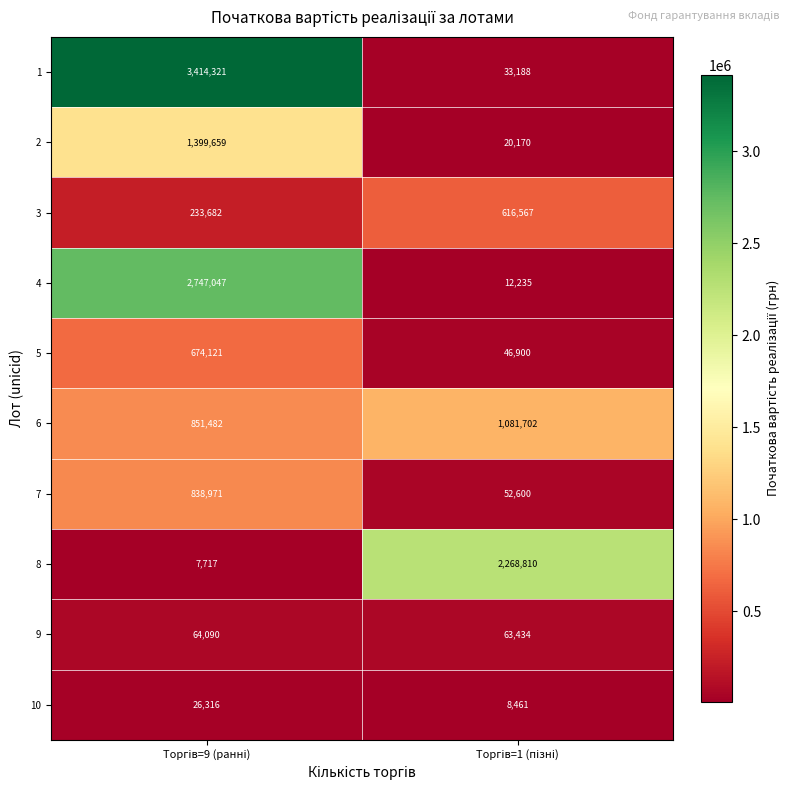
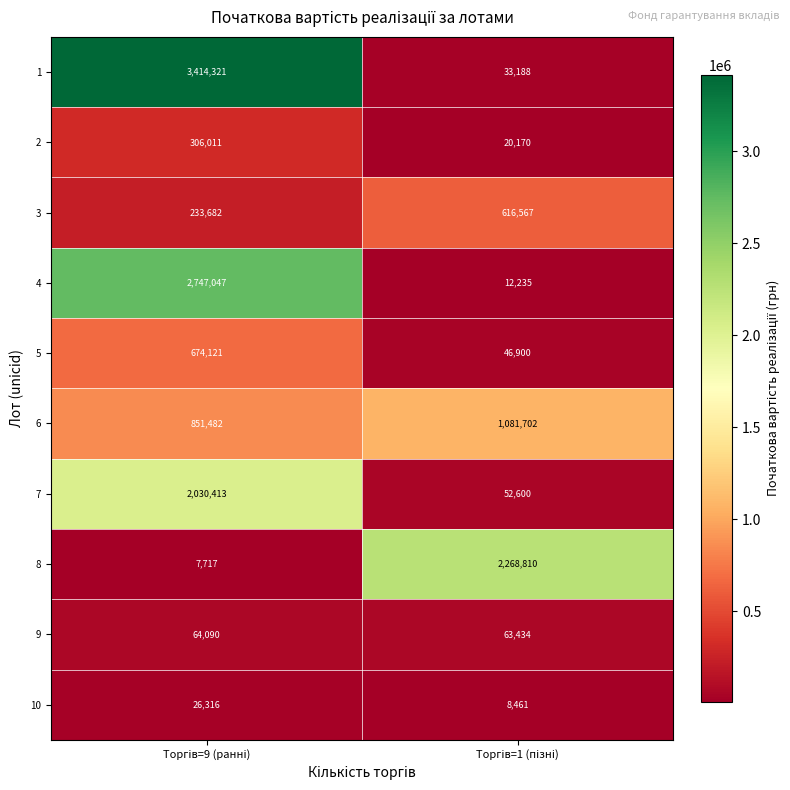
2, Торгів=9 (ранні): 1,399,659 -> 306,011
7, Торгів=9 (ранні): 838,971 -> 2,030,413
